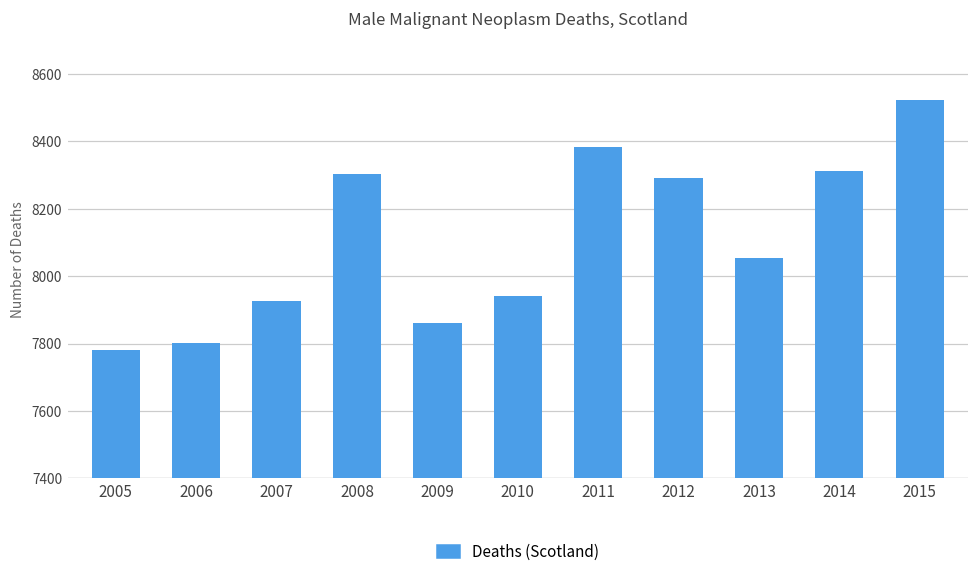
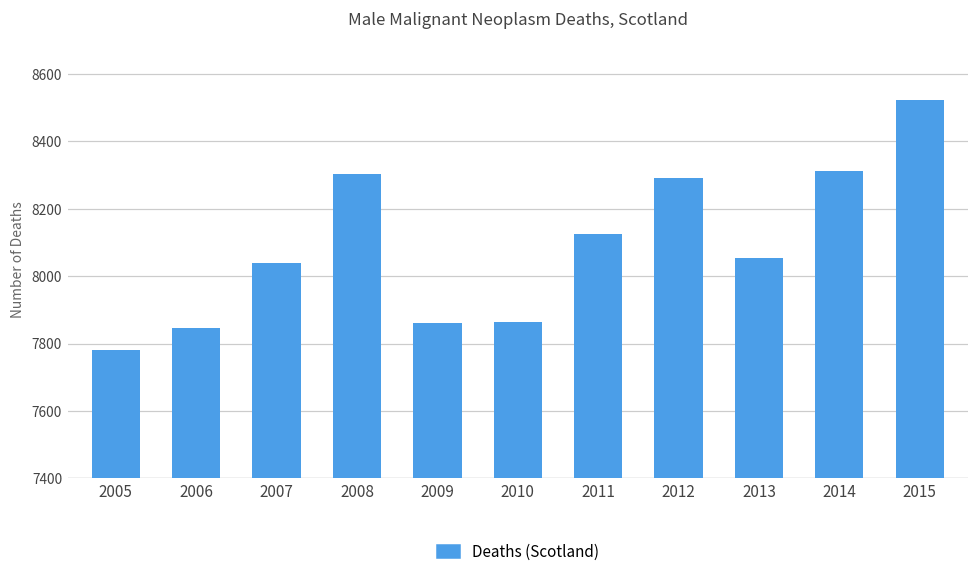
2006: 7800 -> 7850
2007: 7930 -> 8040
2010: 7940 -> 7860
2011: 8380 -> 8130
